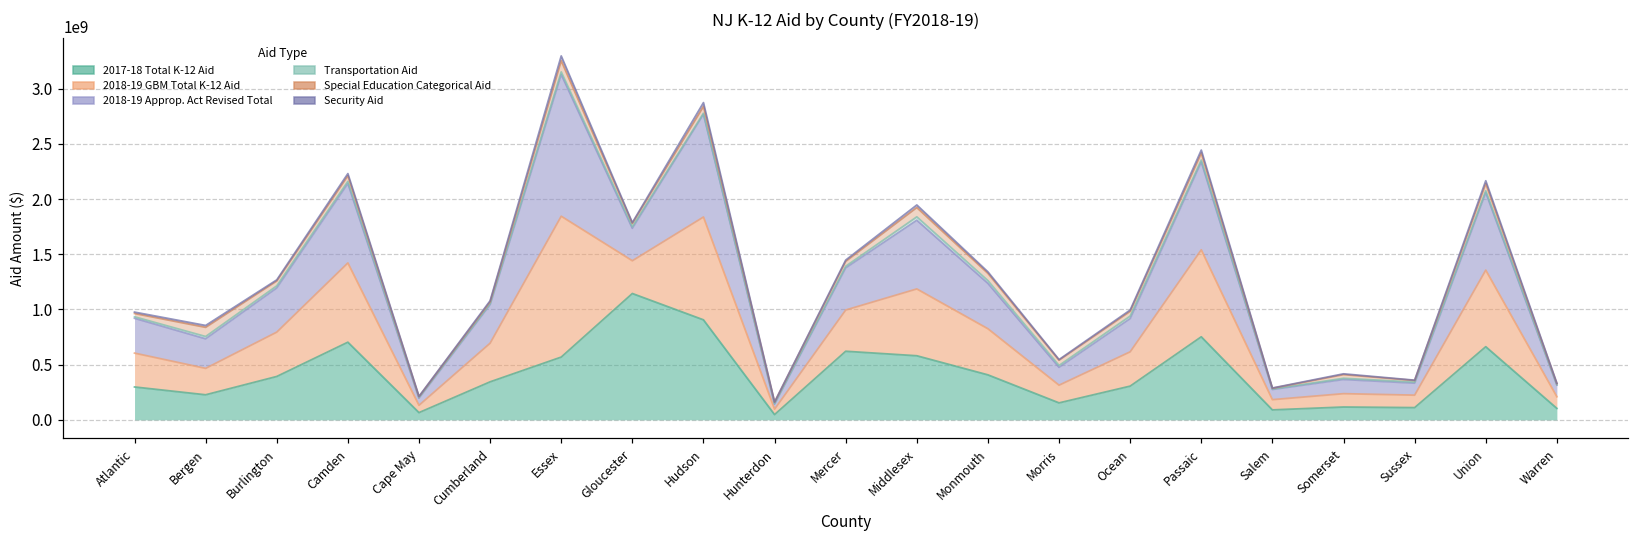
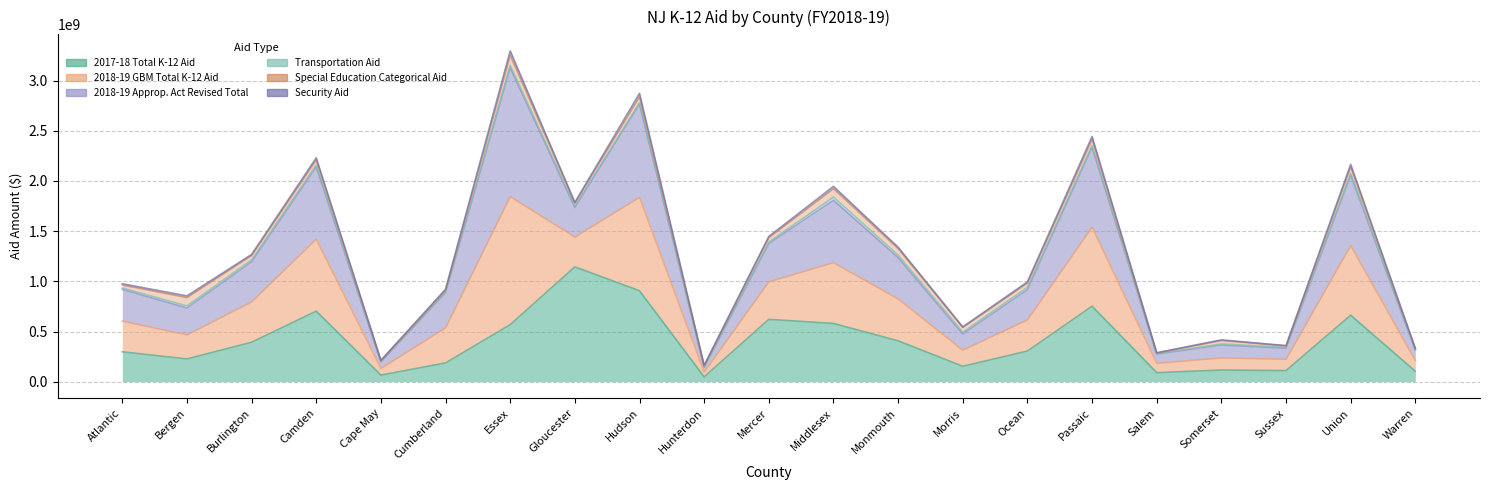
2017-18 Total K-12 Aid, Cumberland: 340000000 -> 190000000
